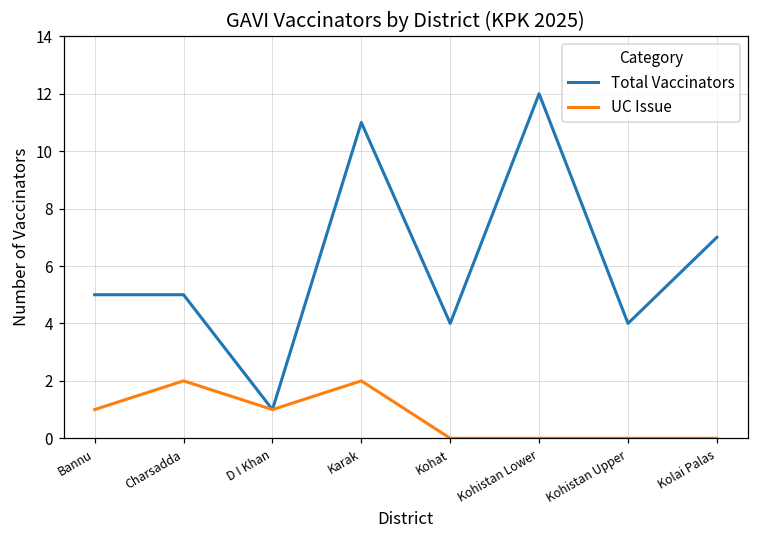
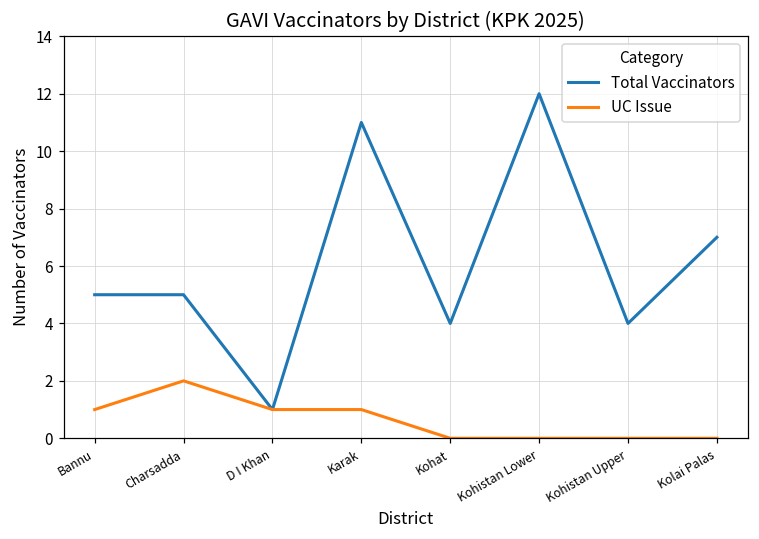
UC Issue, Karak: 2 -> 1
